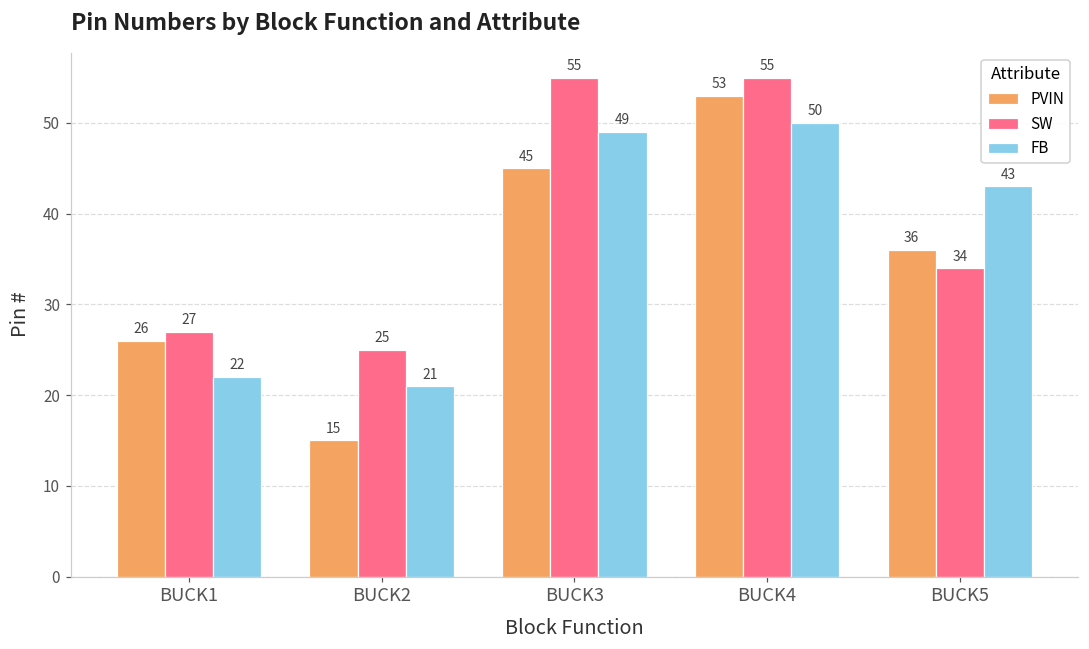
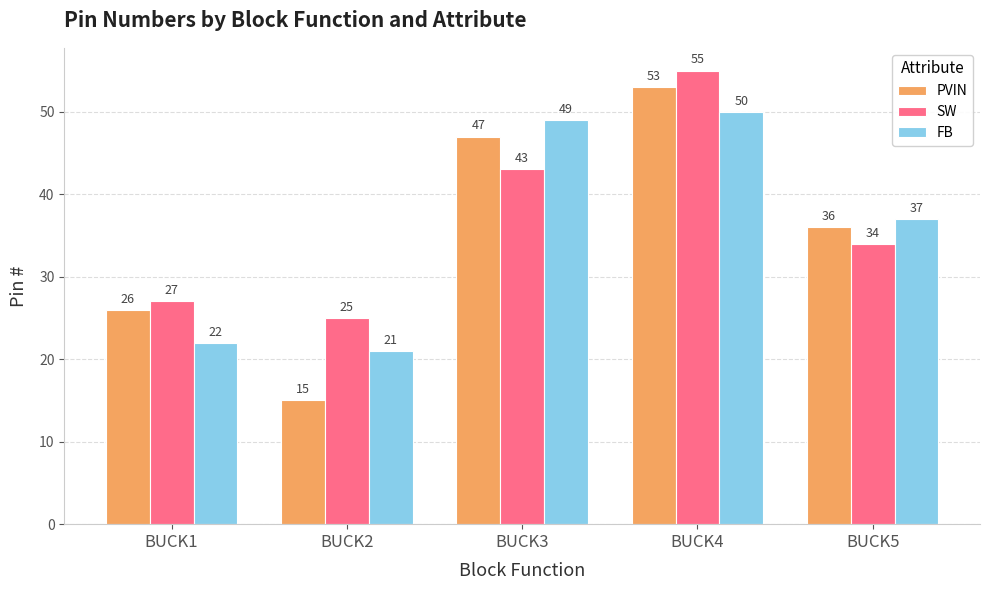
PVIN, BUCK3: 45 -> 47
SW, BUCK3: 55 -> 43
FB, BUCK5: 43 -> 37
